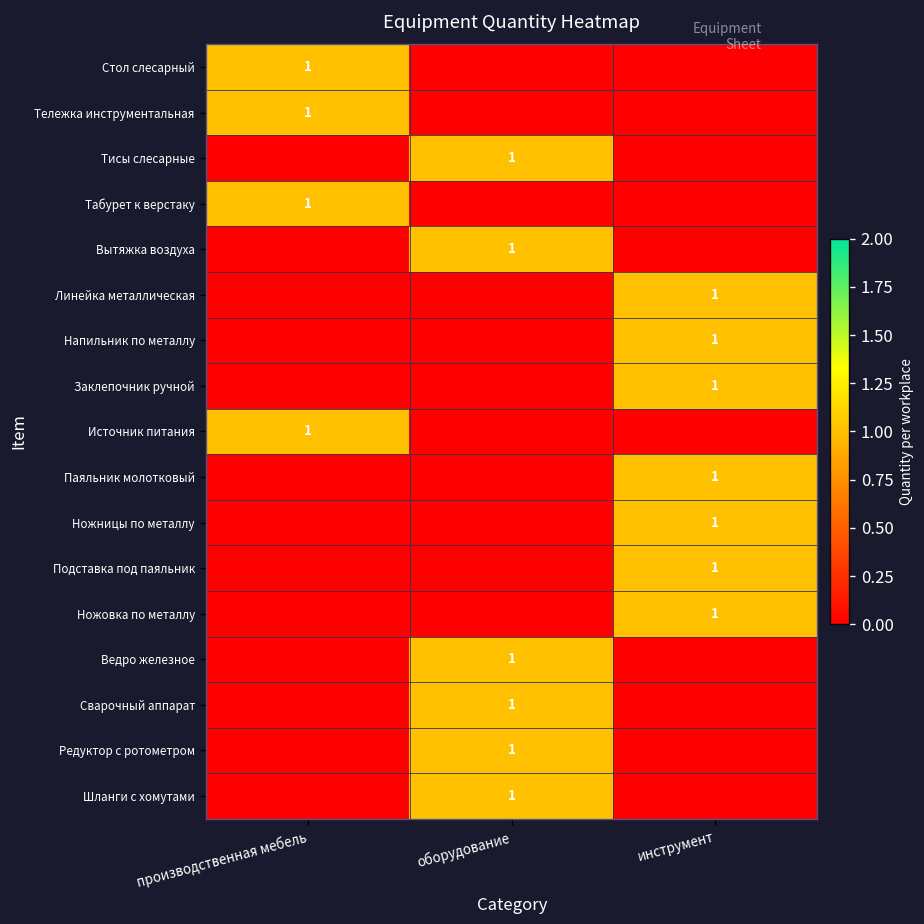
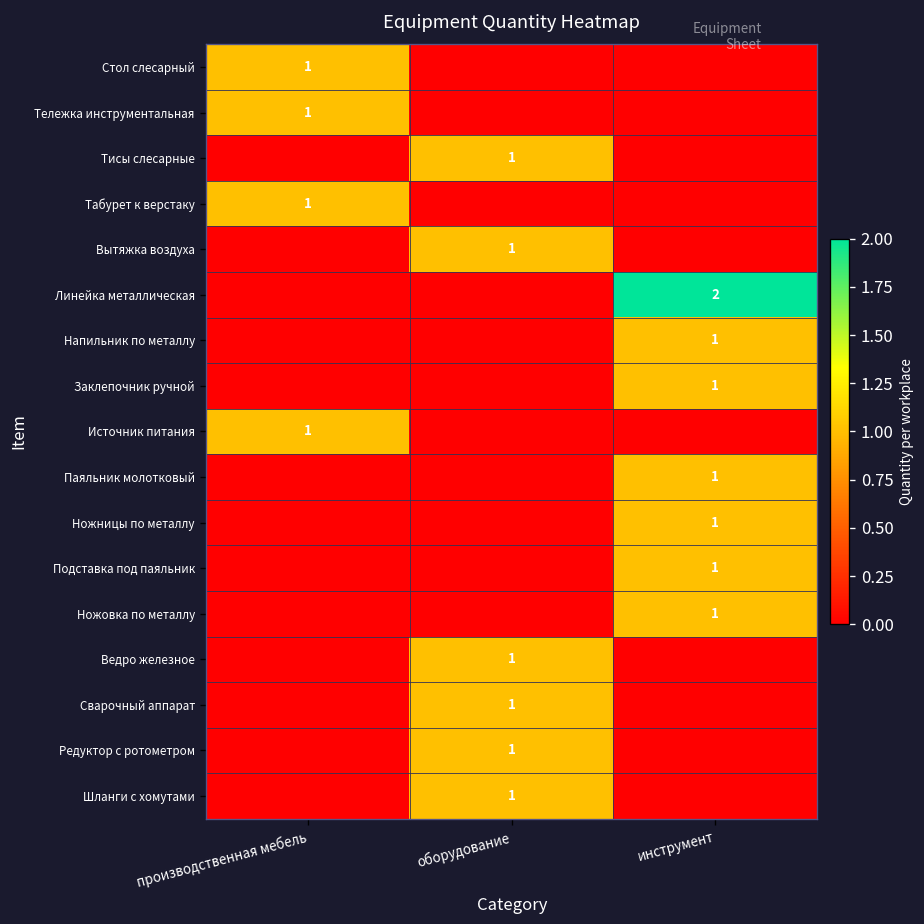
Линейка металлическая, инструмент: 1 -> 2
